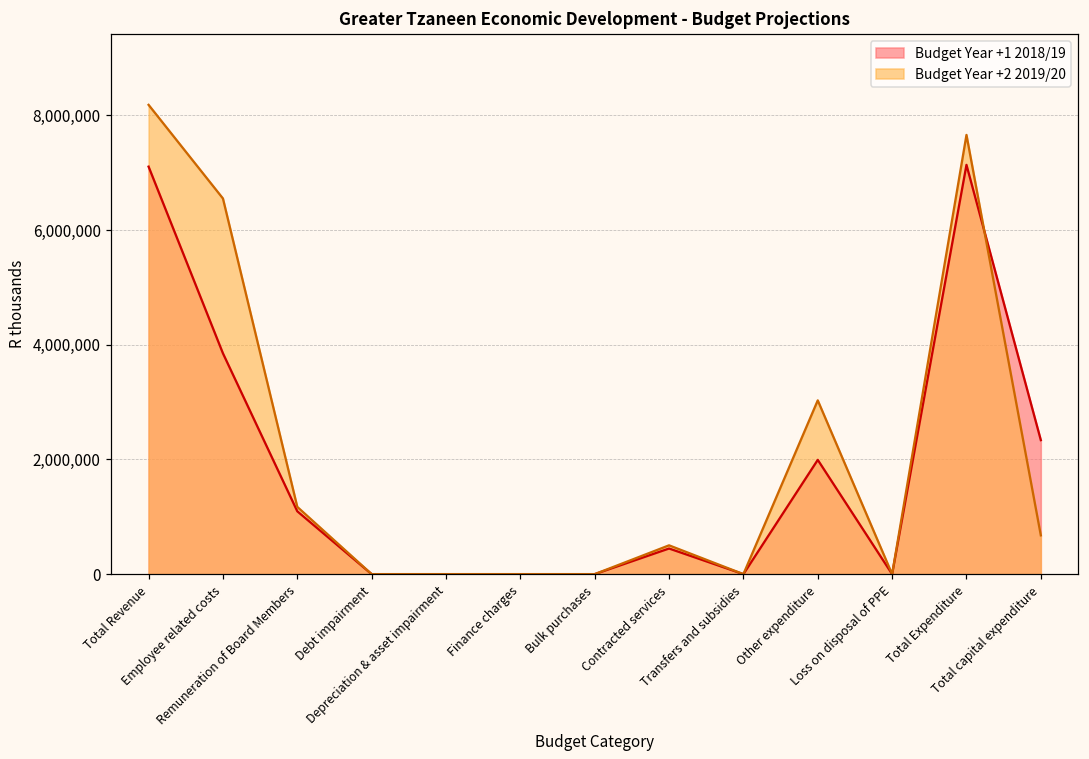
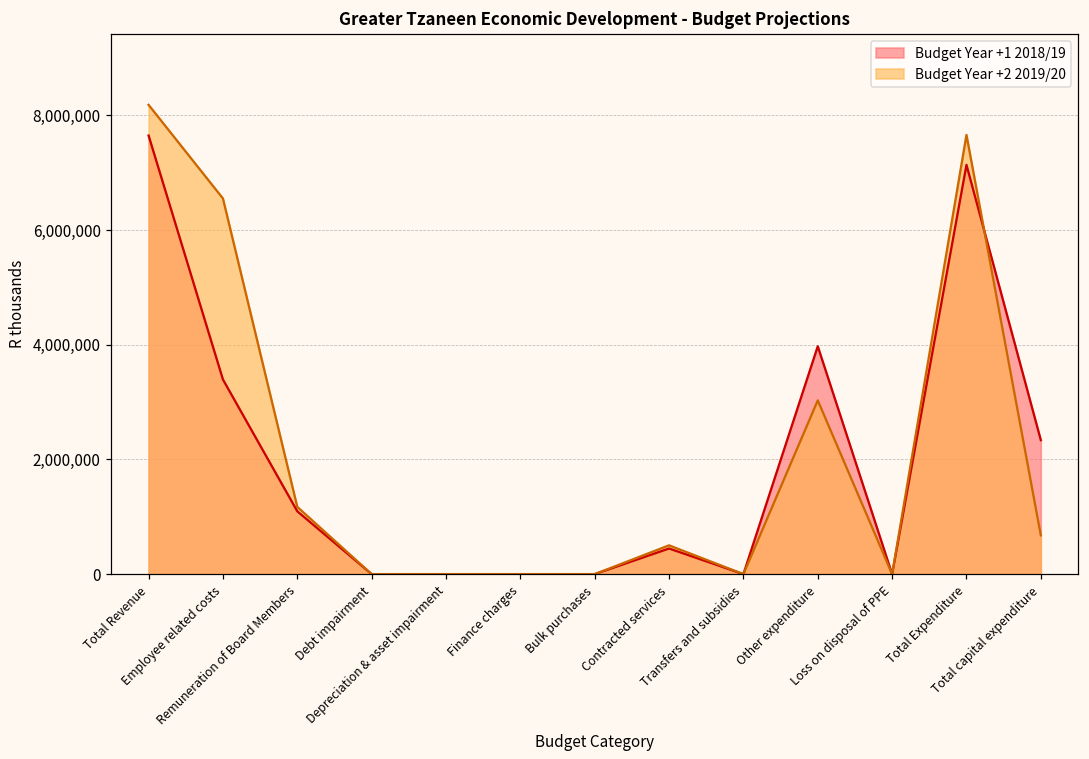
Budget Year +1 2018/19, Total Revenue: 7,100,000 -> 7,600,000
Budget Year +1 2018/19, Employee related costs: 3,800,000 -> 3,400,000
Budget Year +1 2018/19, Other expenditure: 2,000,000 -> 4,000,000
